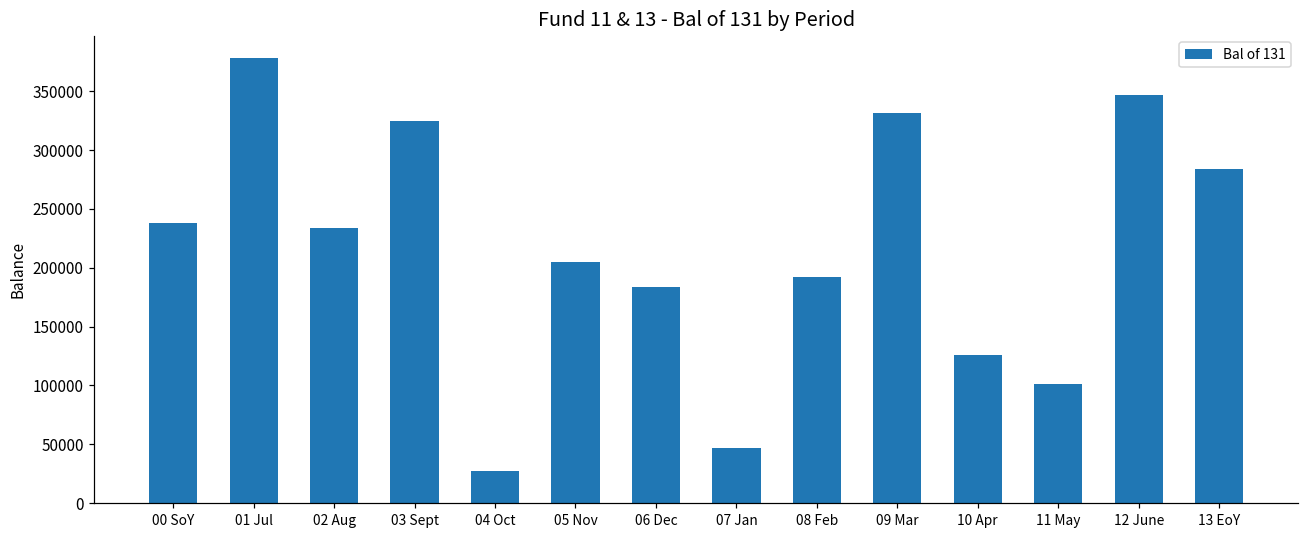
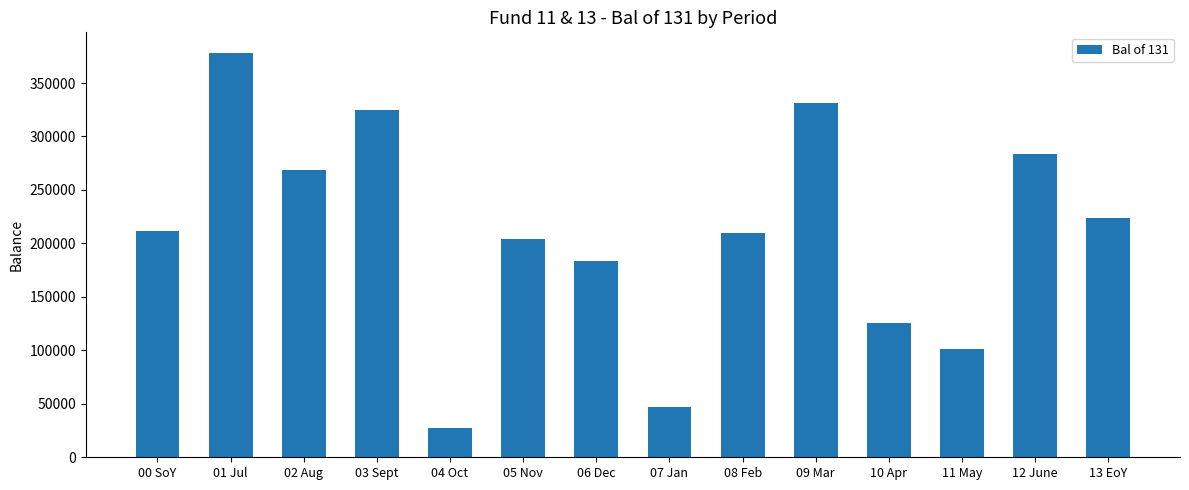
00 SoY: 238000 -> 212000
02 Aug: 234000 -> 269000
08 Feb: 192000 -> 210000
12 June: 347000 -> 284000
13 EoY: 284000 -> 224000
